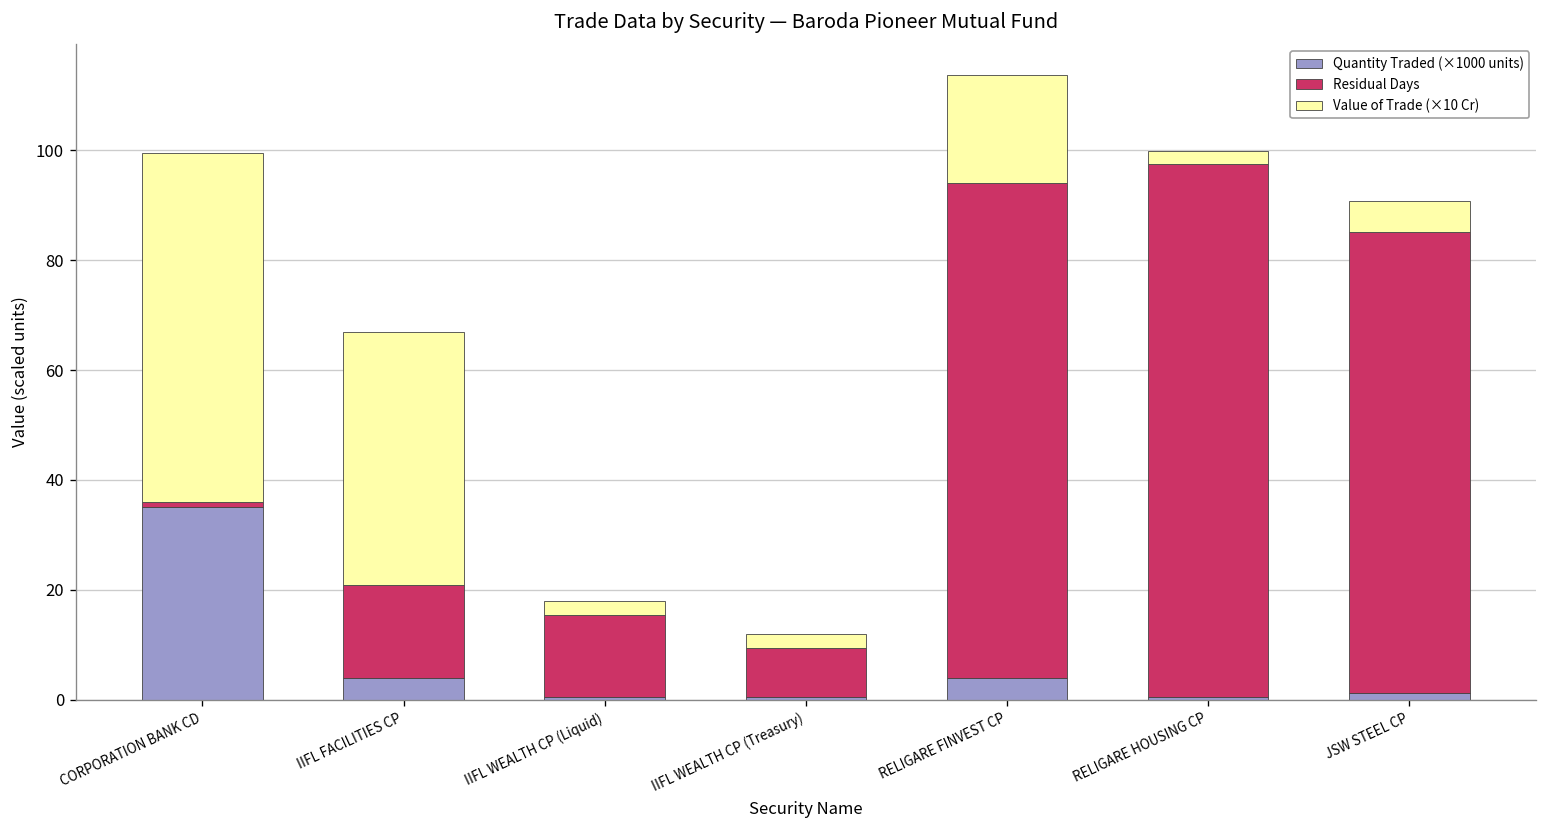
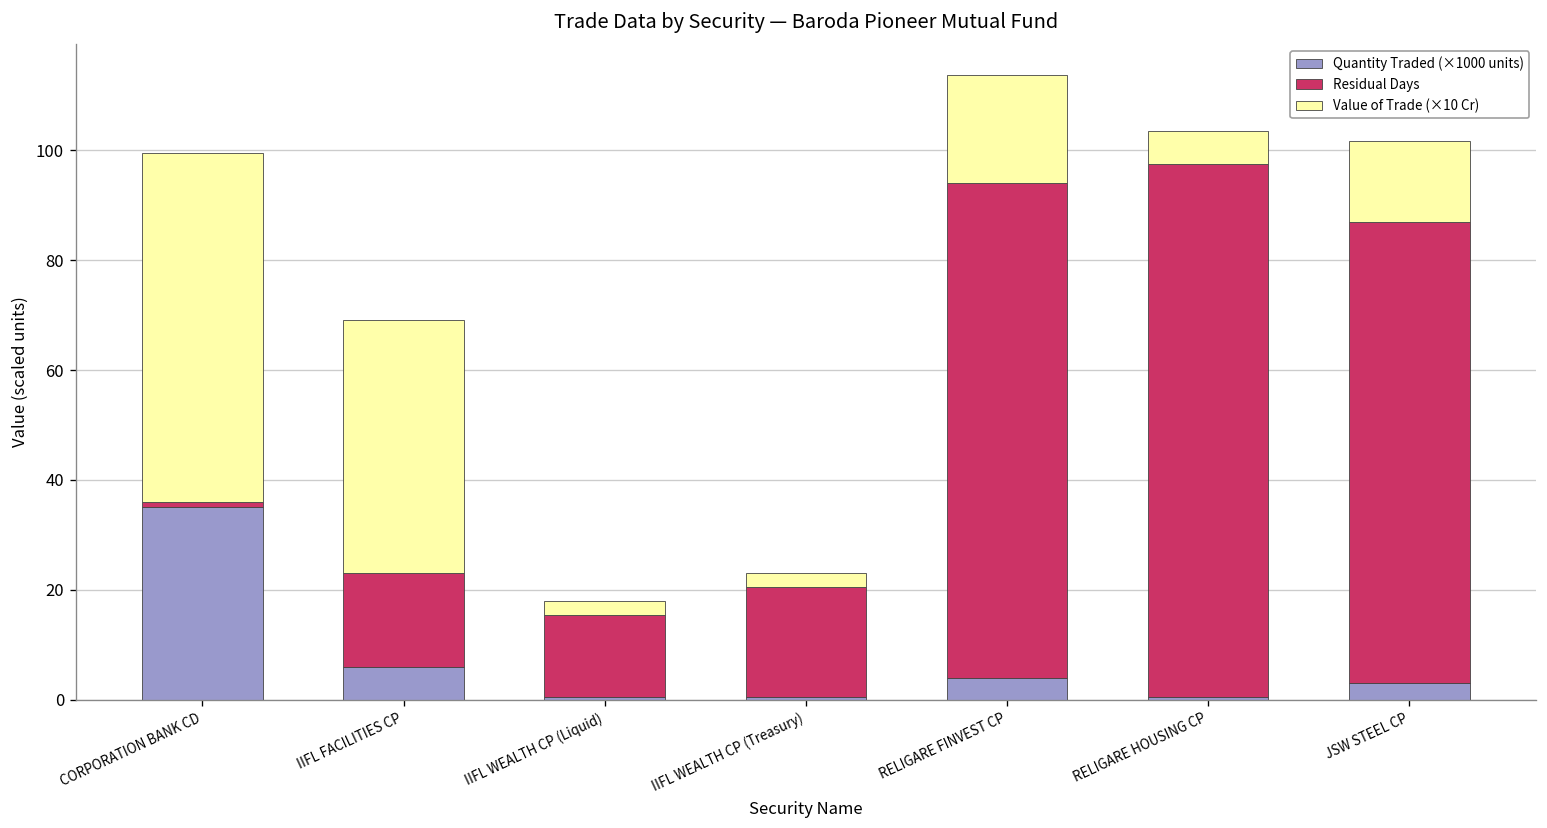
Quantity Traded (×1000 units), IIFL FACILITIES CP: 4 -> 6
Residual Days, IIFL WEALTH CP (Treasury): 9 -> 20
Value of Trade (×10 Cr), RELIGARE HOUSING CP: 2 -> 6
Quantity Traded (×1000 units), JSW STEEL CP: 1 -> 3
Value of Trade (×10 Cr), JSW STEEL CP: 6 -> 15
